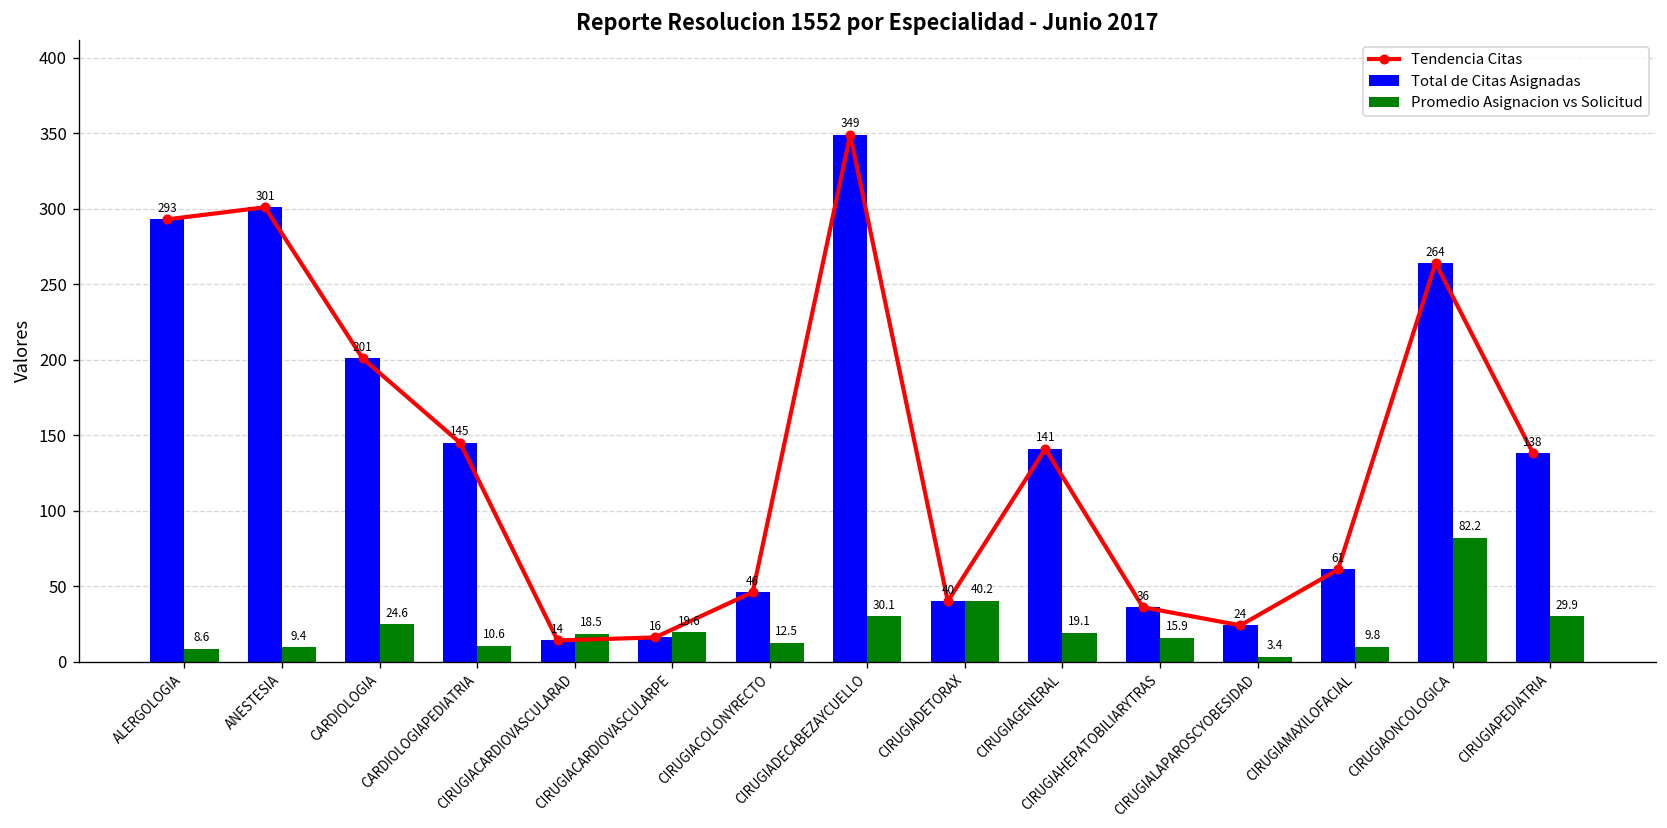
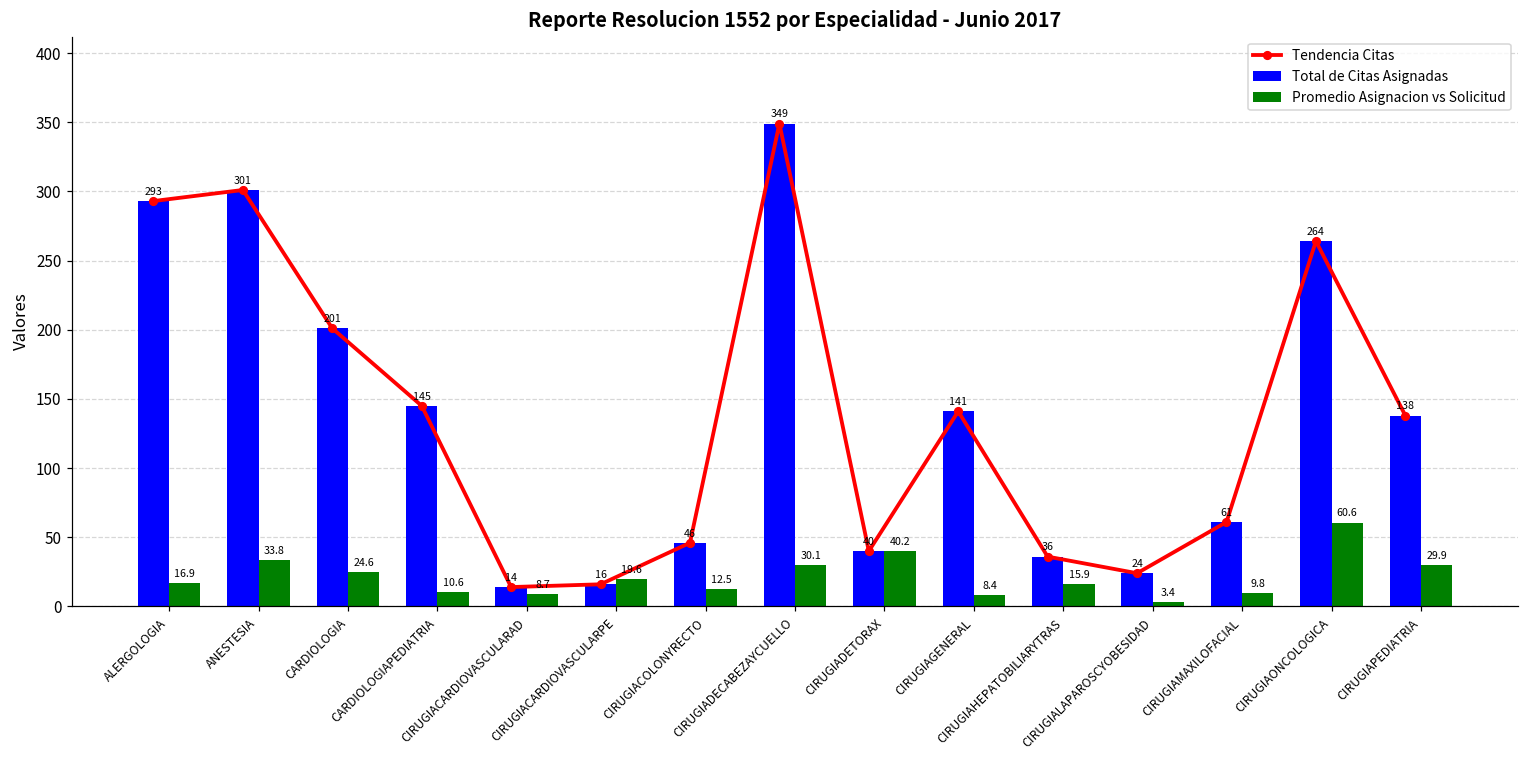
Promedio Asignacion vs Solicitud, ALERGOLOGIA: 8.6 -> 16.9
Promedio Asignacion vs Solicitud, ANESTESIA: 9.4 -> 33.8
Promedio Asignacion vs Solicitud, CIRUGIACARDIOVASCULARAD: 18.5 -> 8.7
Promedio Asignacion vs Solicitud, CIRUGIAGENERAL: 19.1 -> 8.4
Promedio Asignacion vs Solicitud, CIRUGIAONCOLOGICA: 82.2 -> 60.6
